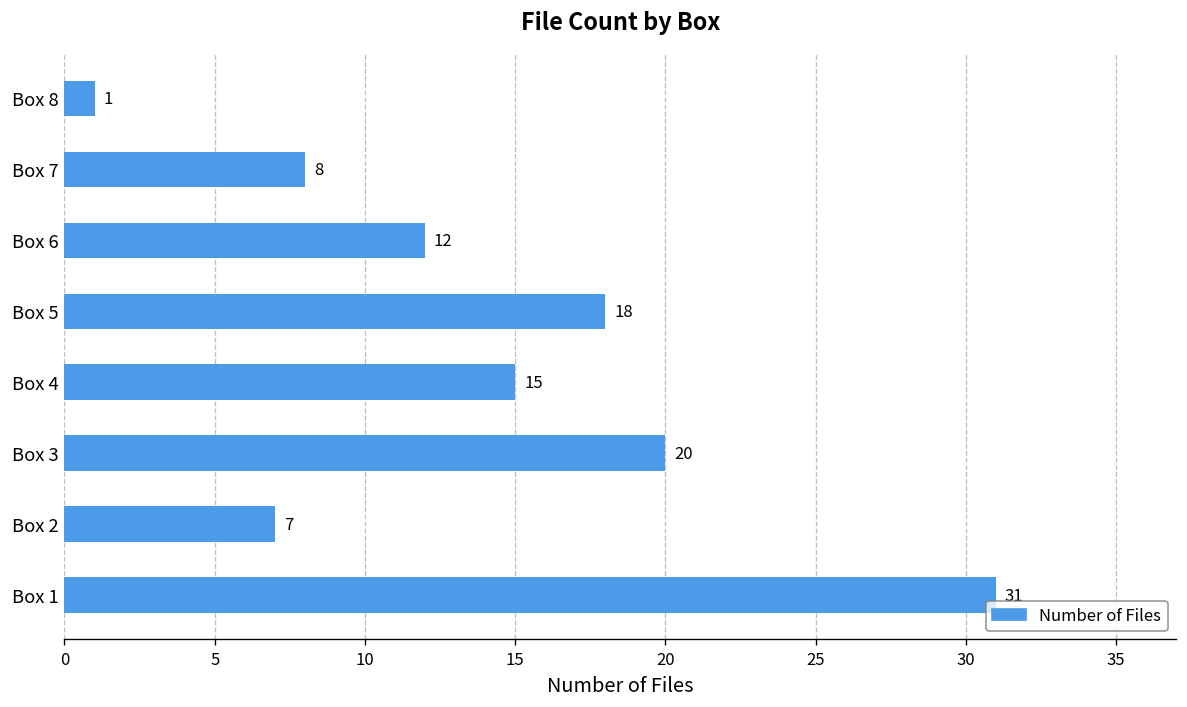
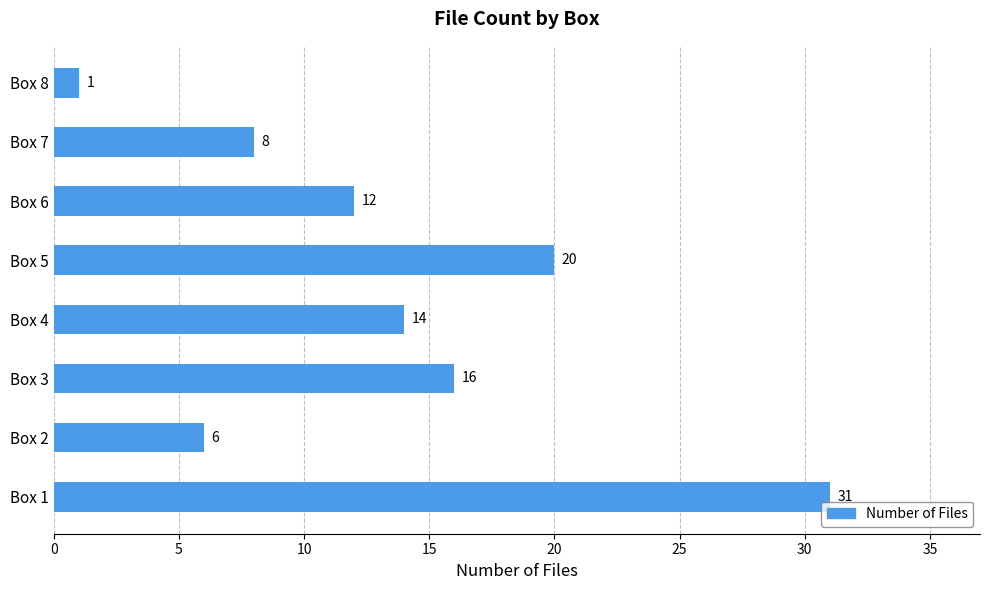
Box 5: 18 -> 20
Box 4: 15 -> 14
Box 3: 20 -> 16
Box 2: 7 -> 6
